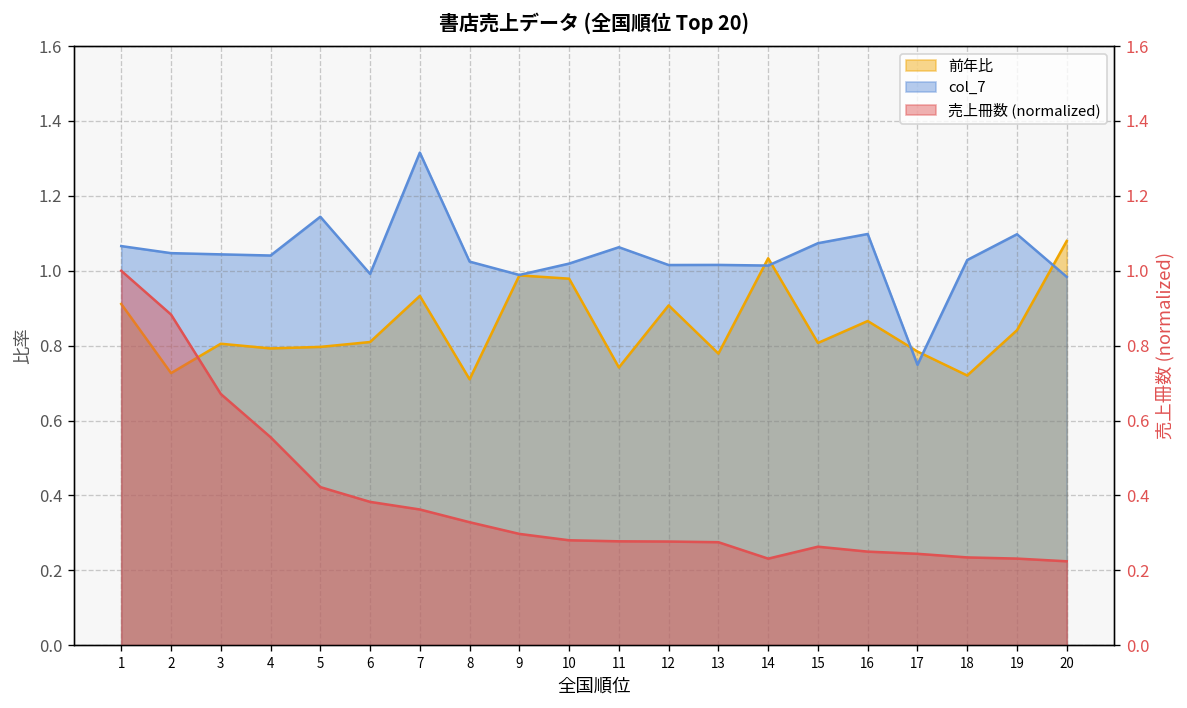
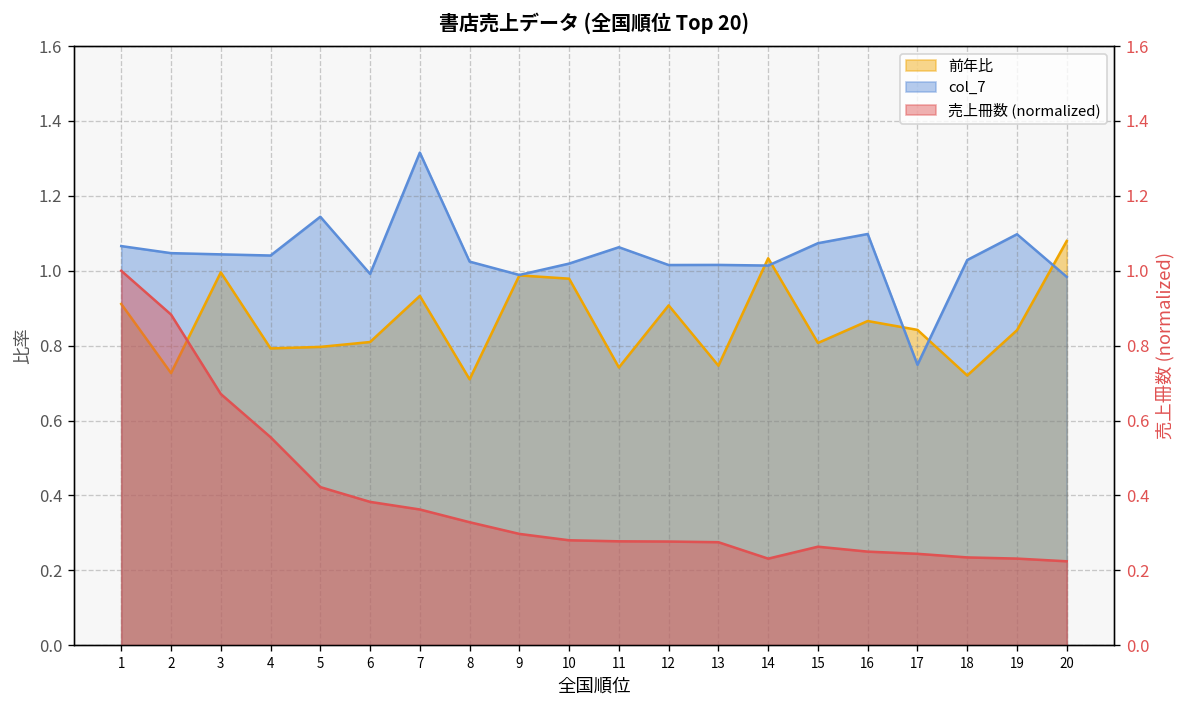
前年比, 3: 0.81 -> 1.00
前年比, 13: 0.78 -> 0.75
前年比, 17: 0.78 -> 0.84
